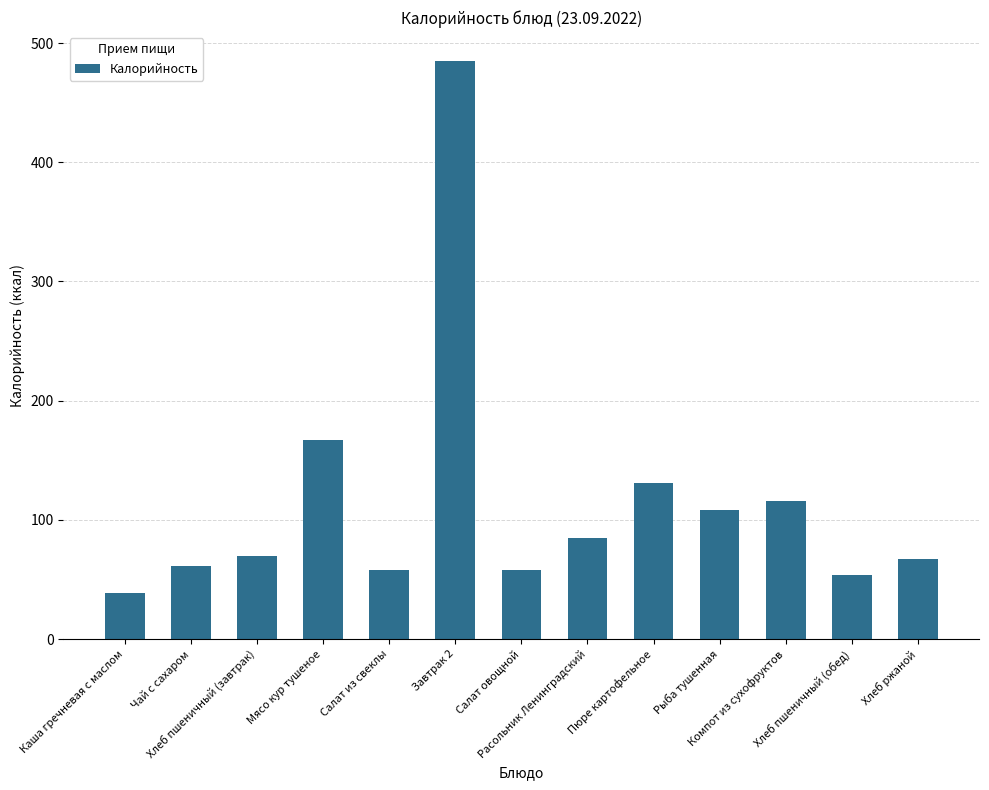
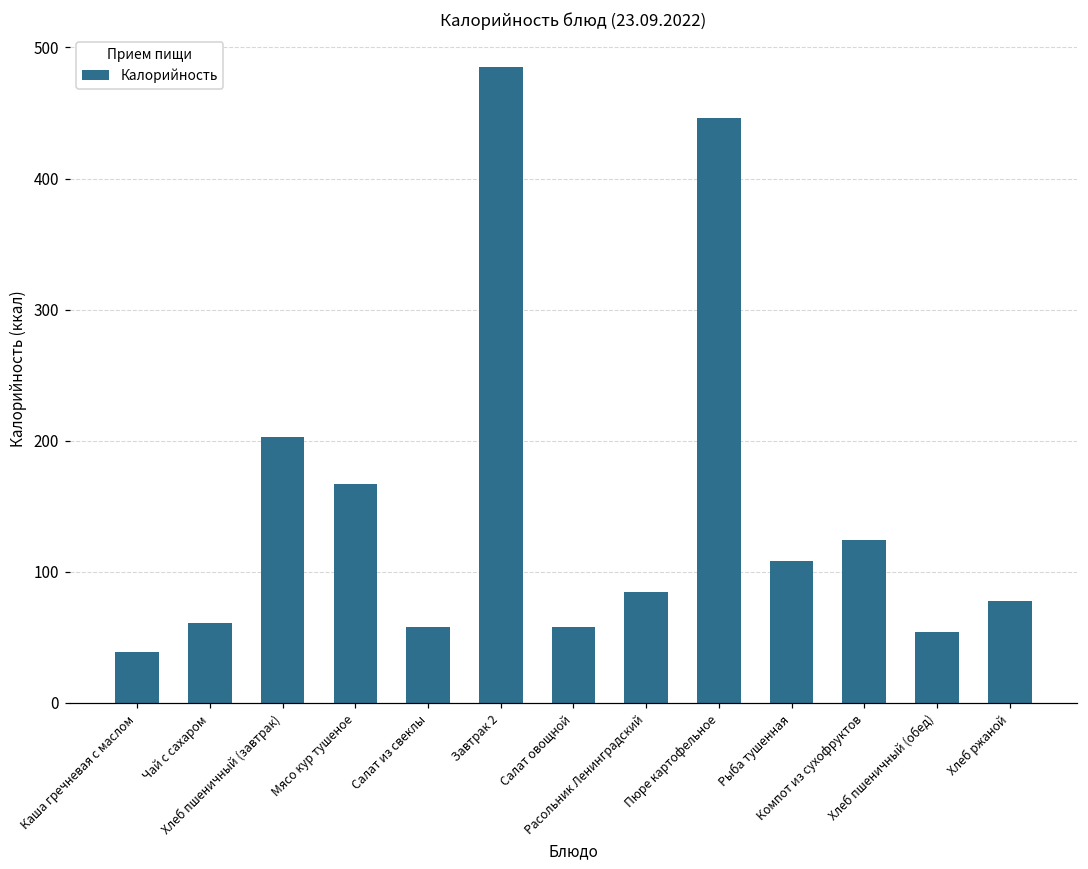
Хлеб пшеничный (завтрак): 70 -> 203
Пюре картофельное: 131 -> 446
Компот из сухофруктов: 116 -> 124
Хлеб ржаной: 67 -> 78
